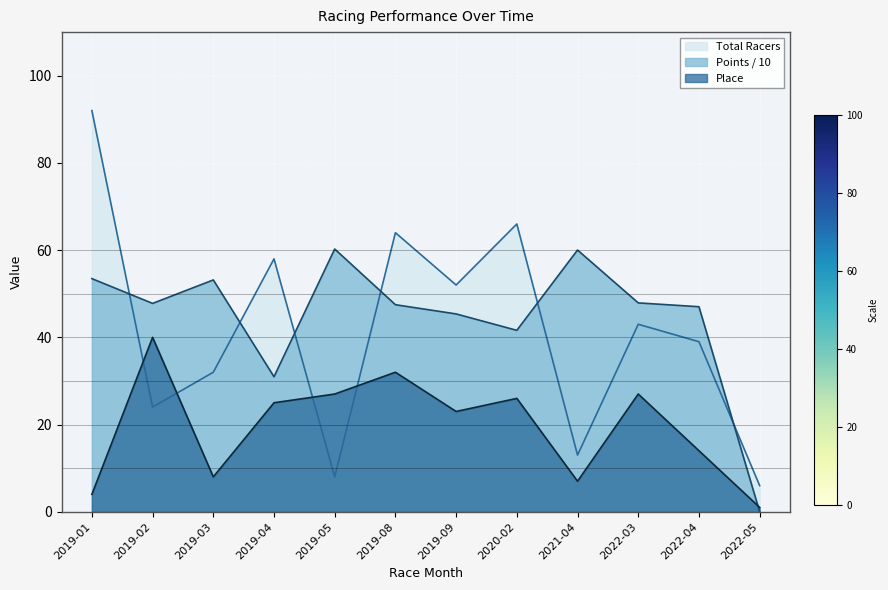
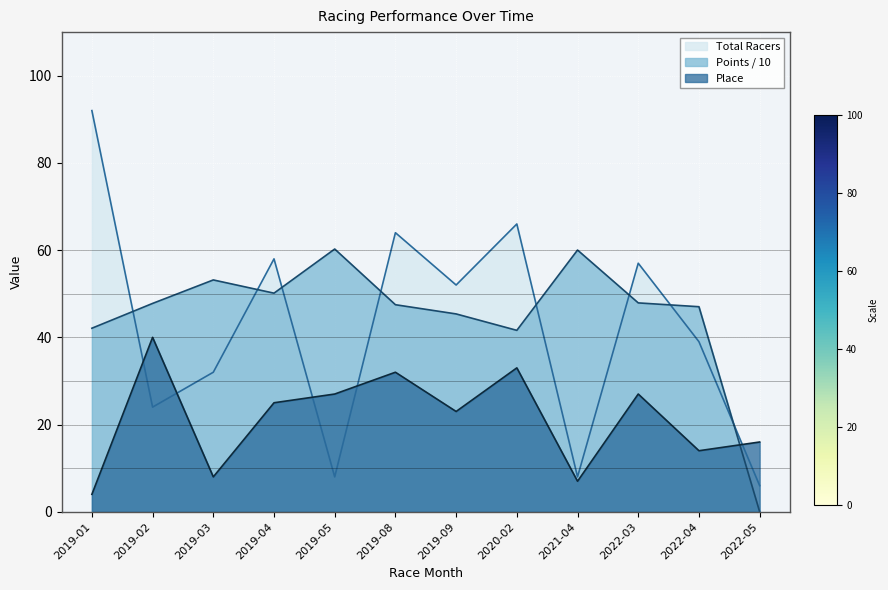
Points / 10, 2019-01: 53 -> 42
Points / 10, 2019-04: 31 -> 50
Place, 2020-02: 26 -> 33
Total Racers, 2021-04: 13 -> 8
Total Racers, 2022-03: 43 -> 57
Place, 2022-05: 1 -> 16
